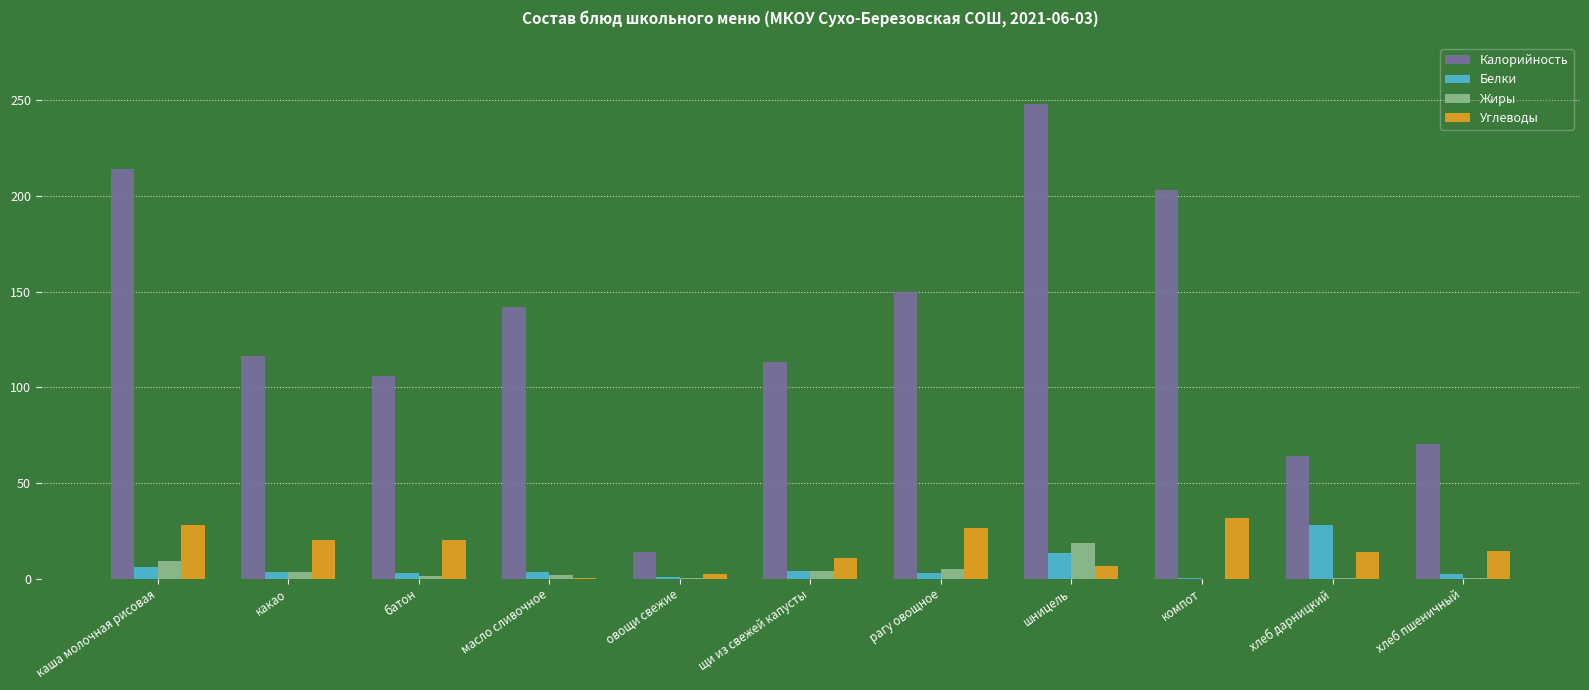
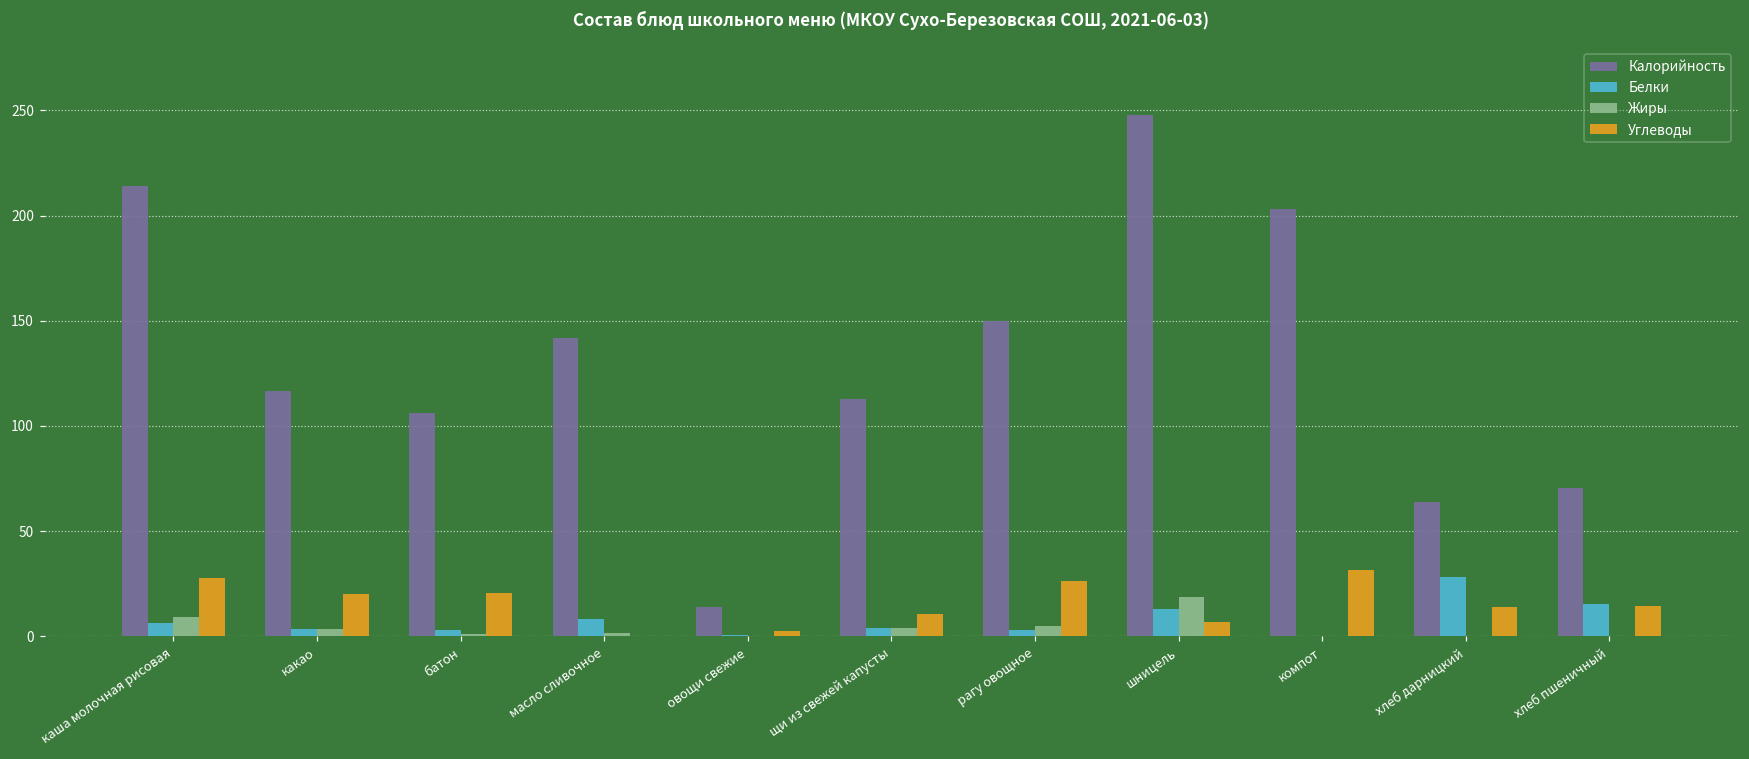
Белки, масло сливочное: 3 -> 8
Белки, хлеб пшеничный: 2 -> 16
